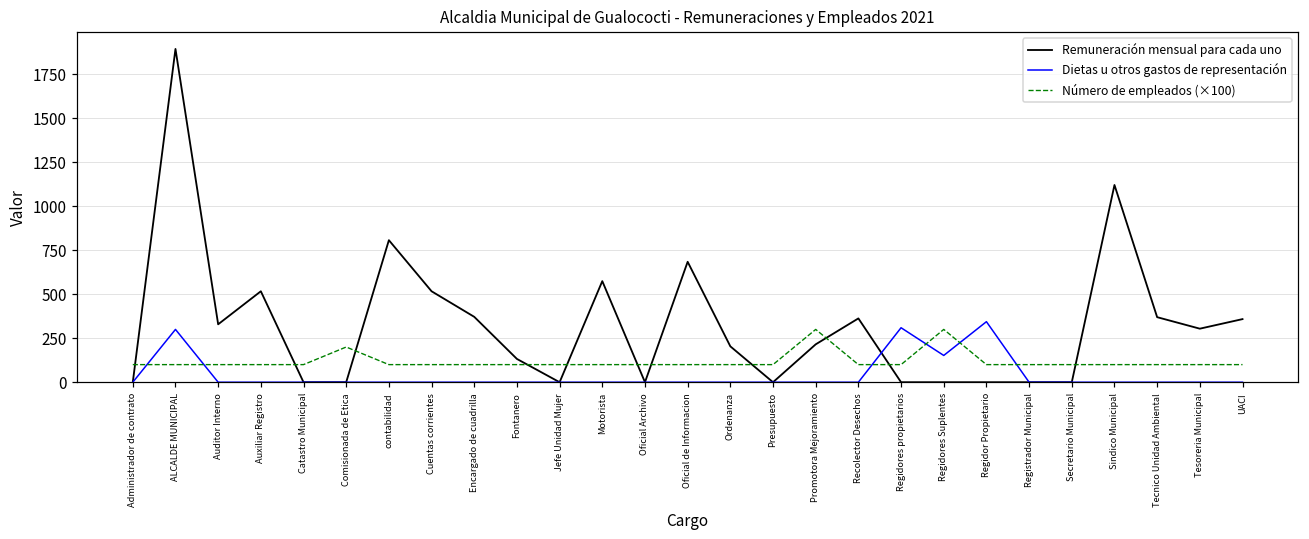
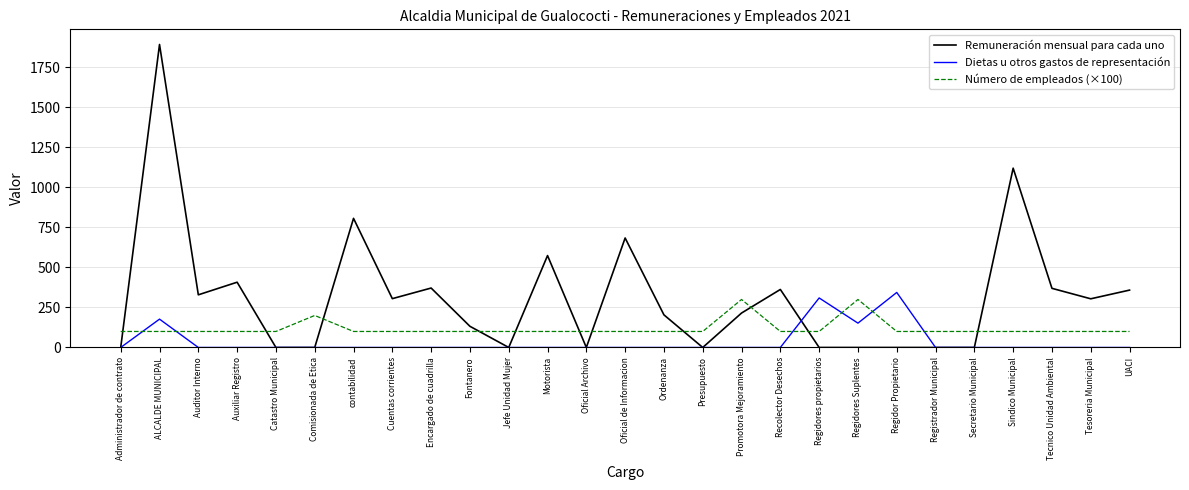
Dietas u otros gastos de representación, ALCALDE MUNICIPAL: 300 -> 180
Remuneración mensual para cada uno, Auxiliar Registro: 520 -> 410
Remuneración mensual para cada uno, Cuentas corrientes: 520 -> 310
